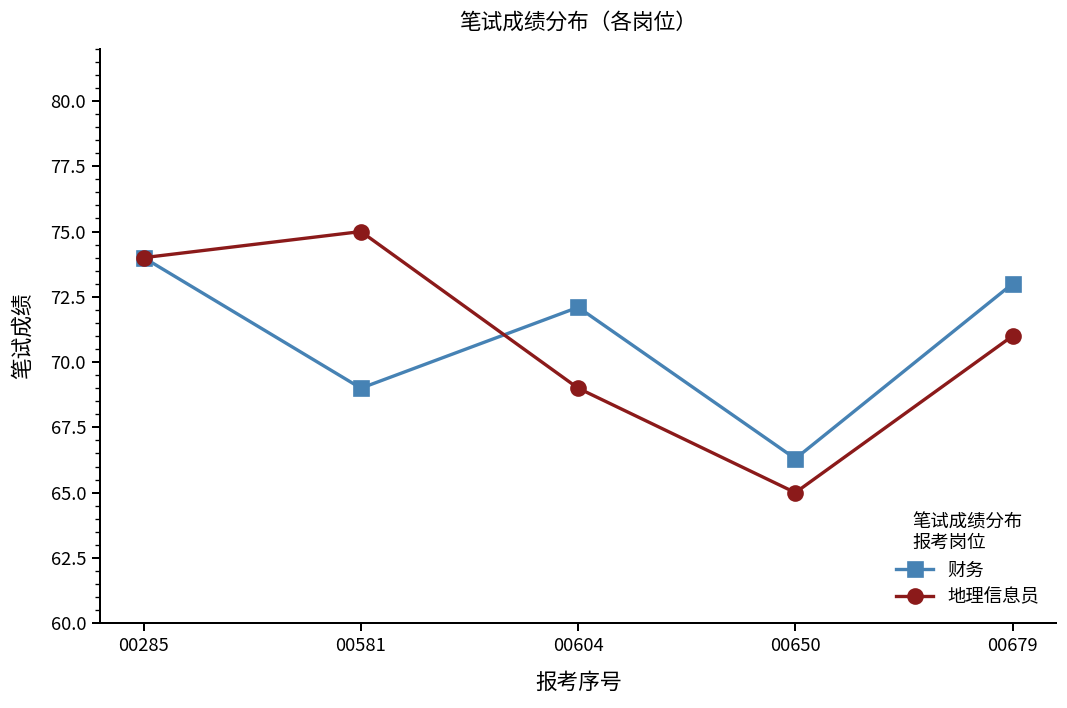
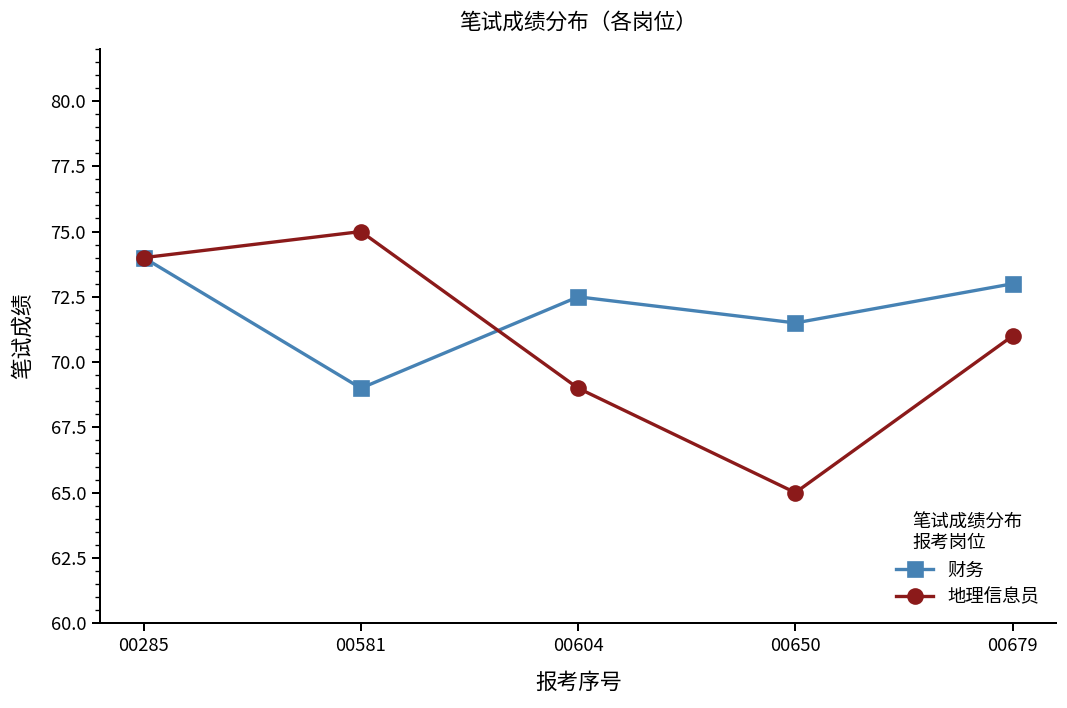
财务, 00604: 72.1 -> 72.5
财务, 00650: 66.3 -> 71.5
